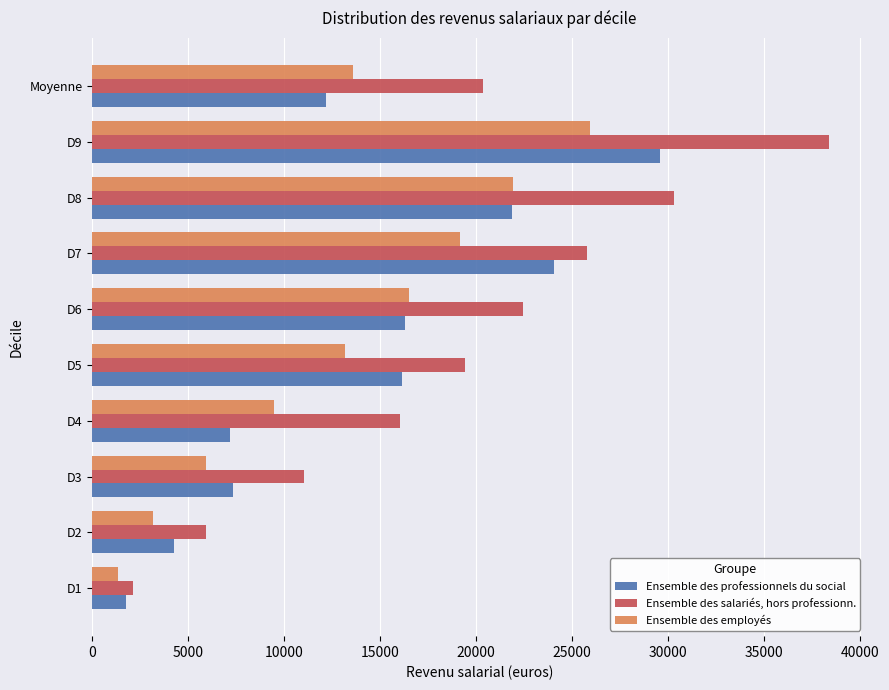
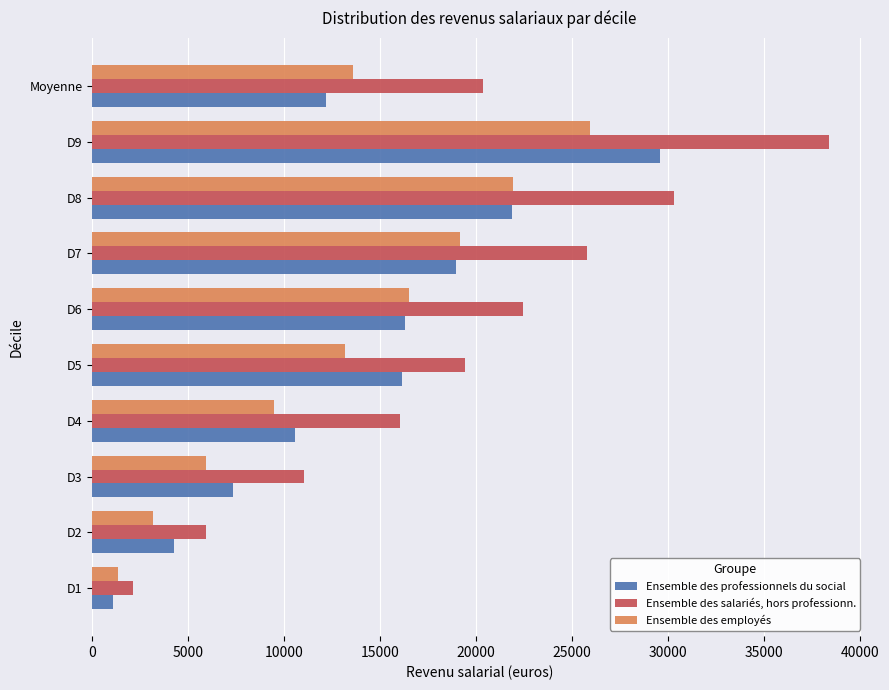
Ensemble des professionnels du social, D7: 24100 -> 19000
Ensemble des professionnels du social, D4: 7200 -> 10500
Ensemble des professionnels du social, D1: 1800 -> 1100
